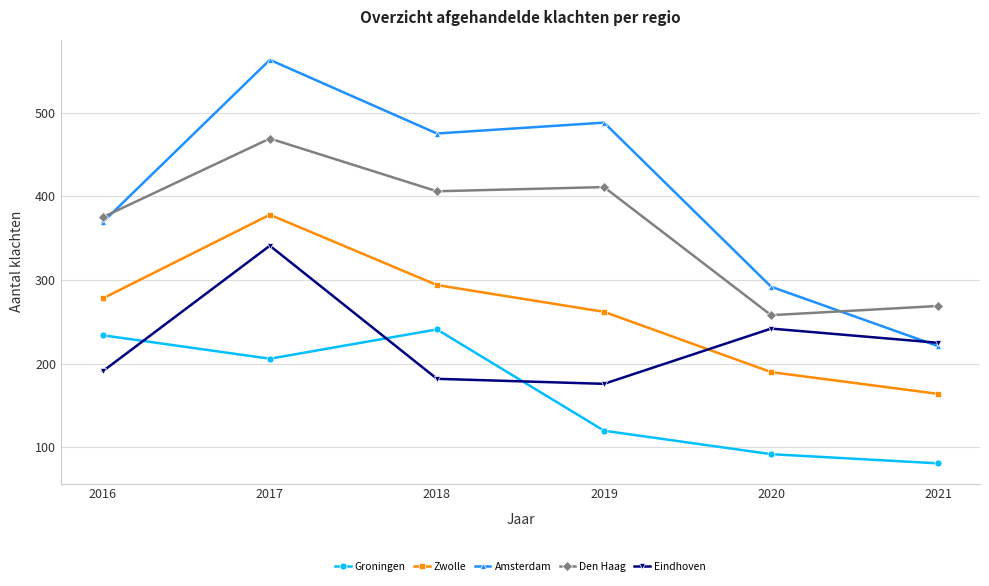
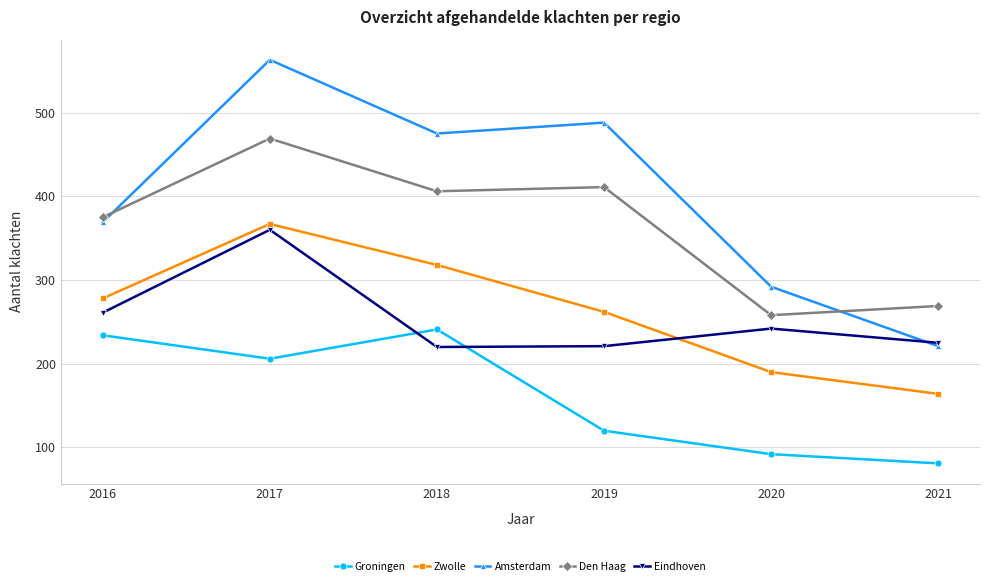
Eindhoven, 2016: 190 -> 260
Zwolle, 2017: 380 -> 370
Eindhoven, 2017: 340 -> 360
Zwolle, 2018: 290 -> 320
Eindhoven, 2018: 180 -> 220
Eindhoven, 2019: 180 -> 220
